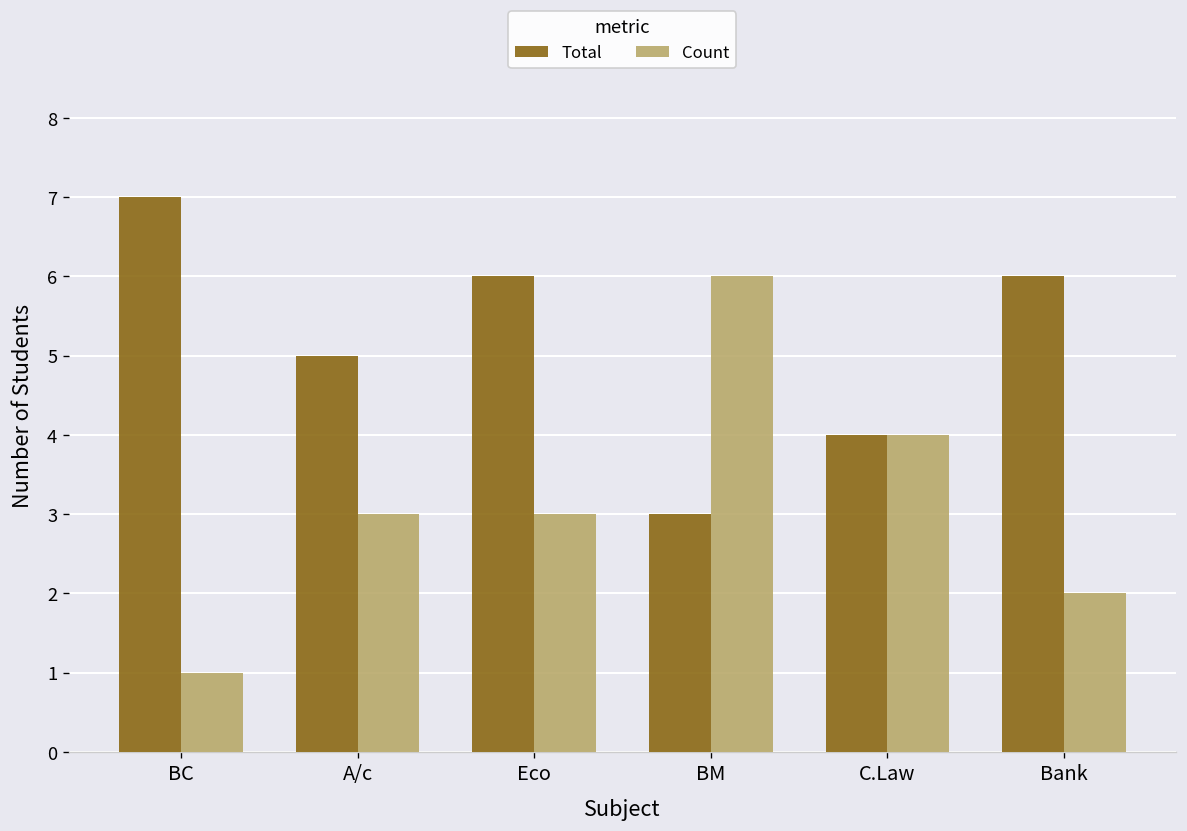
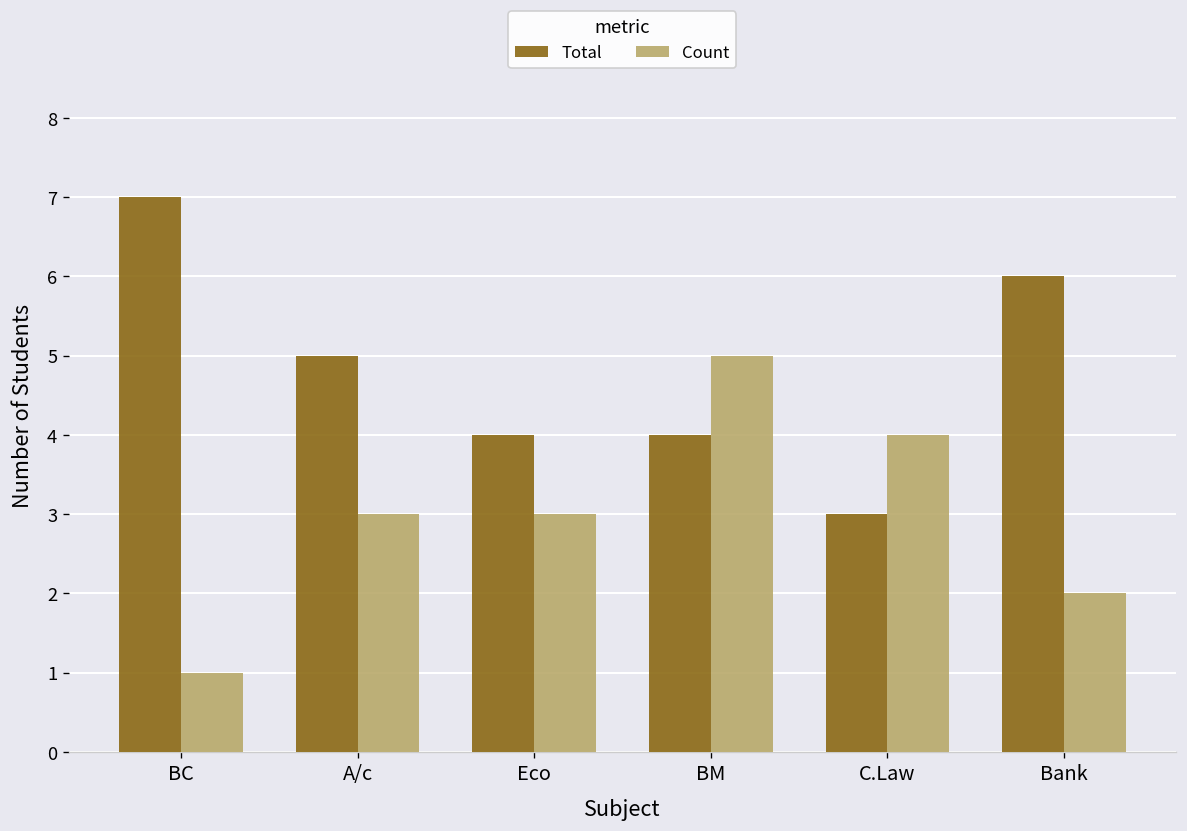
Total, Eco: 6 -> 4
Total, BM: 3 -> 4
Count, BM: 6 -> 5
Total, C.Law: 4 -> 3
